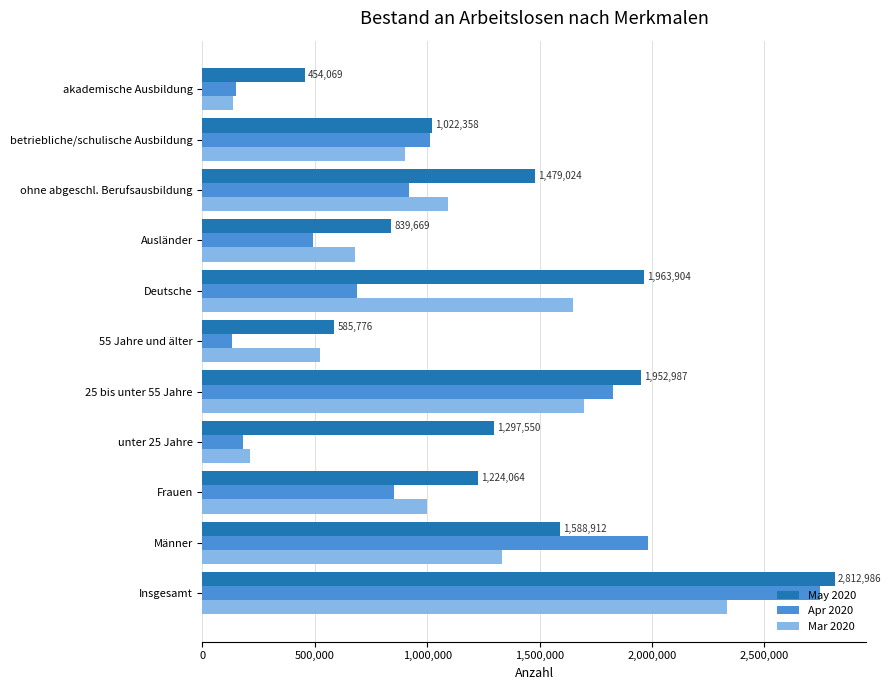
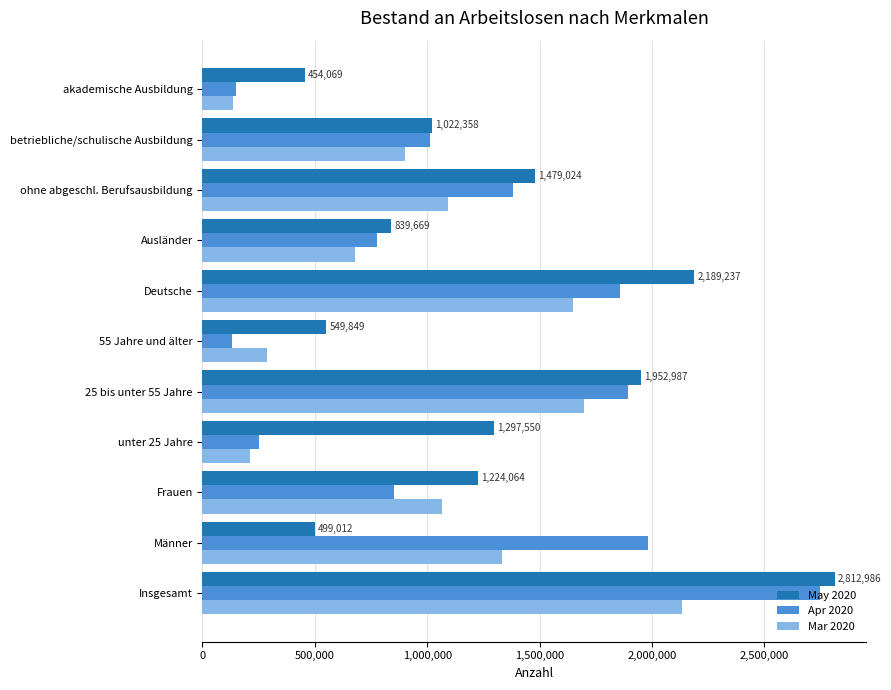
Apr 2020, ohne abgeschl. Berufsausbildung: 920,000 -> 1,380,000
Apr 2020, Ausländer: 490,000 -> 780,000
May 2020, Deutsche: 1,963,904 -> 2,189,237
Apr 2020, Deutsche: 690,000 -> 1,860,000
May 2020, 55 Jahre und älter: 585,776 -> 549,849
Mar 2020, 55 Jahre und älter: 520,000 -> 290,000
Apr 2020, 25 bis unter 55 Jahre: 1,820,000 -> 1,900,000
Apr 2020, unter 25 Jahre: 180,000 -> 250,000
Mar 2020, Frauen: 1,000,000 -> 1,070,000
May 2020, Männer: 1,588,912 -> 499,012
Mar 2020, Insgesamt: 2,340,000 -> 2,130,000
